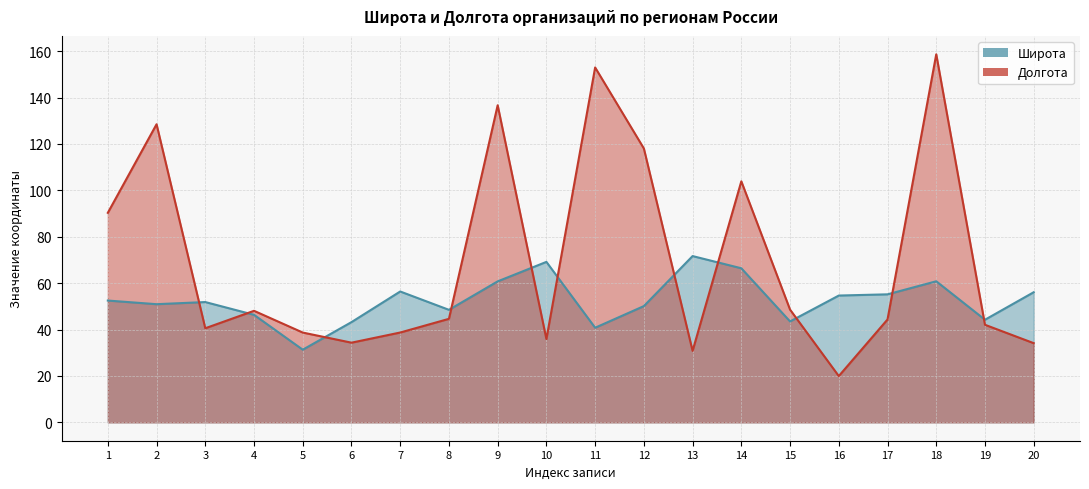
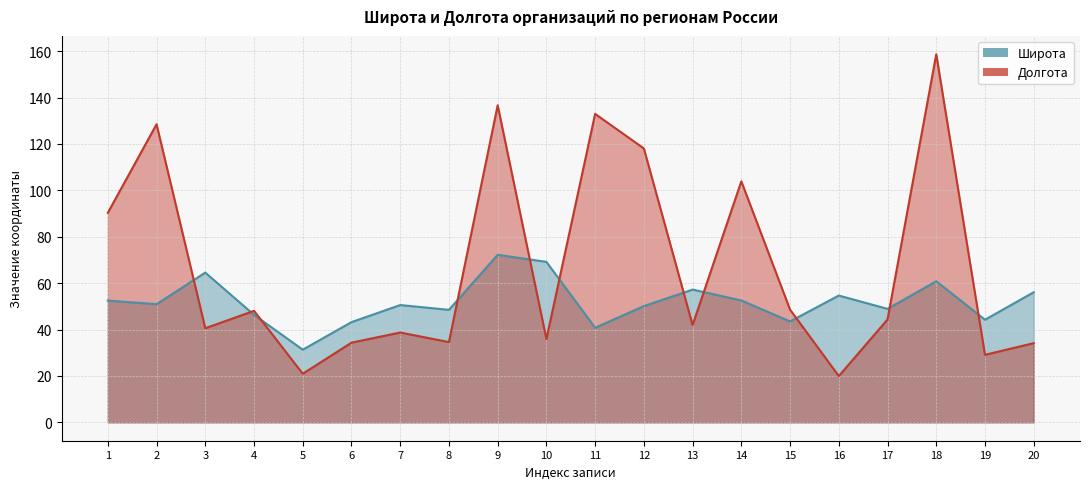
Широта, 3: 52 -> 65
Долгота, 5: 39 -> 21
Широта, 7: 56 -> 51
Долгота, 8: 45 -> 35
Широта, 9: 61 -> 72
Долгота, 11: 153 -> 133
Широта, 13: 72 -> 57
Долгота, 13: 31 -> 42
Широта, 14: 66 -> 53
Широта, 17: 55 -> 49
Долгота, 19: 42 -> 29
